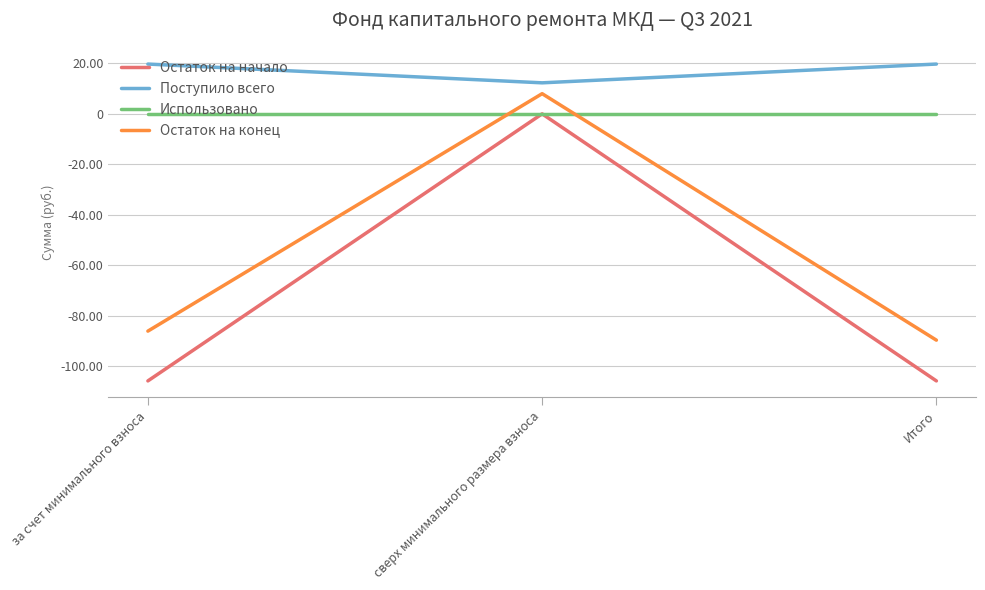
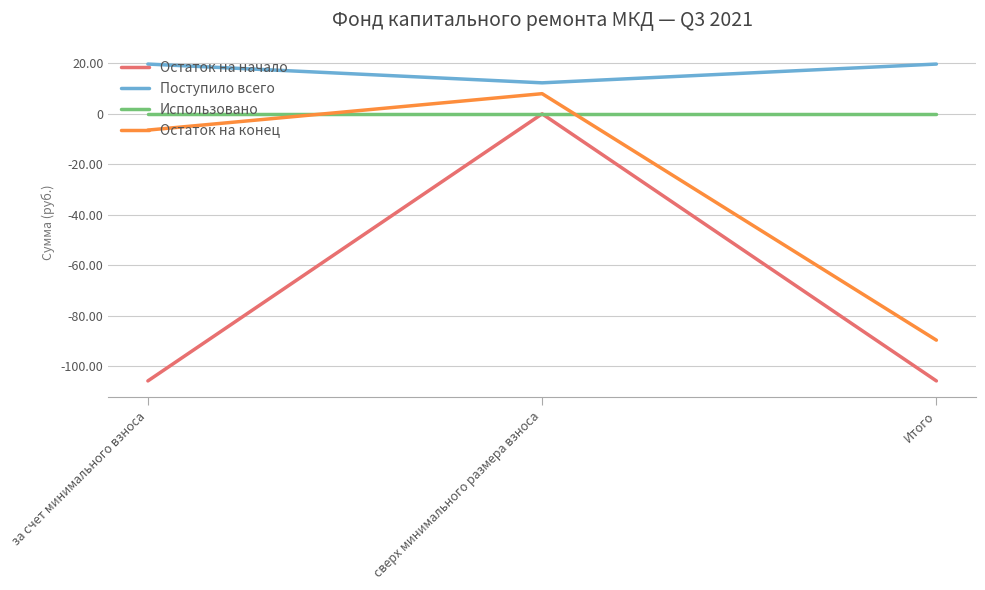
Остаток на конец, за счет минимального взноса: -86 -> -6
